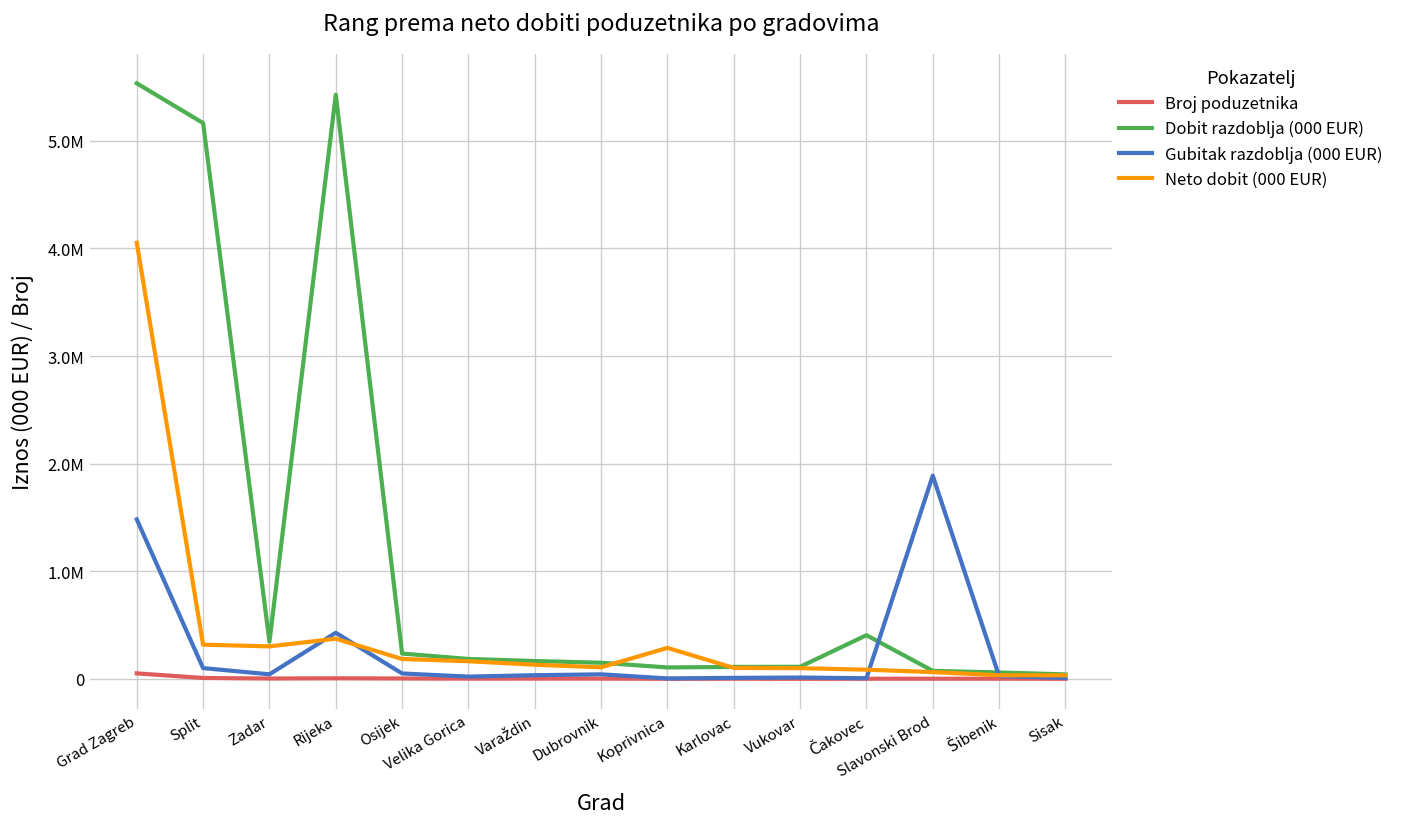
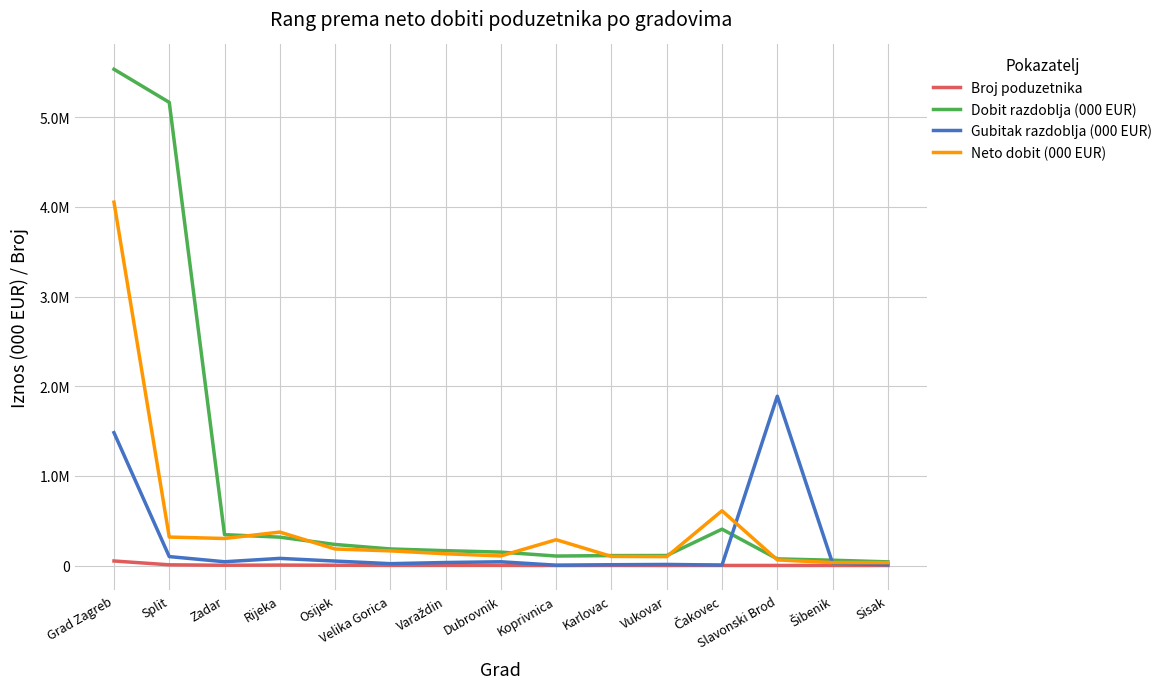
Dobit razdoblja (000 EUR), Rijeka: 5400000 -> 300000
Gubitak razdoblja (000 EUR), Rijeka: 400000 -> 100000
Neto dobit (000 EUR), Čakovec: 100000 -> 600000
